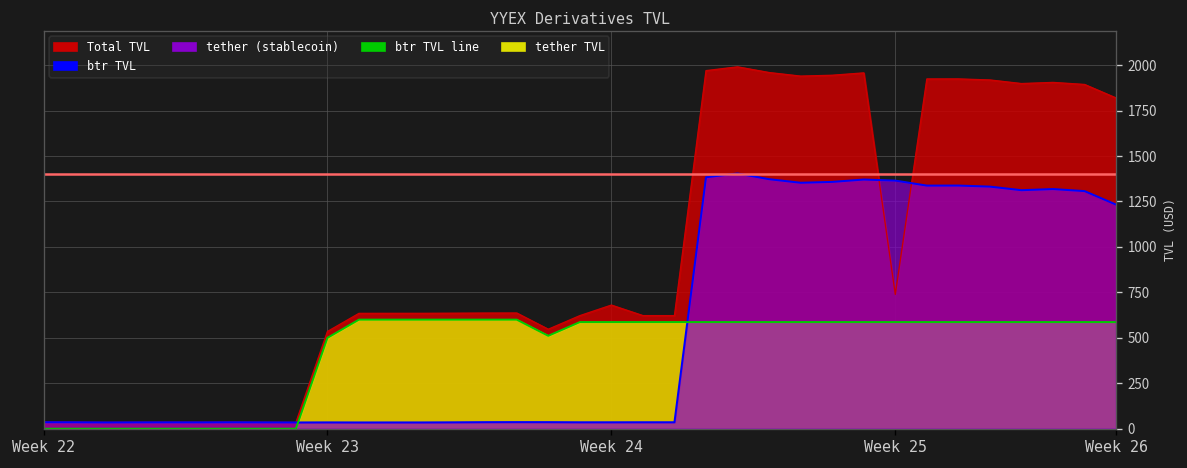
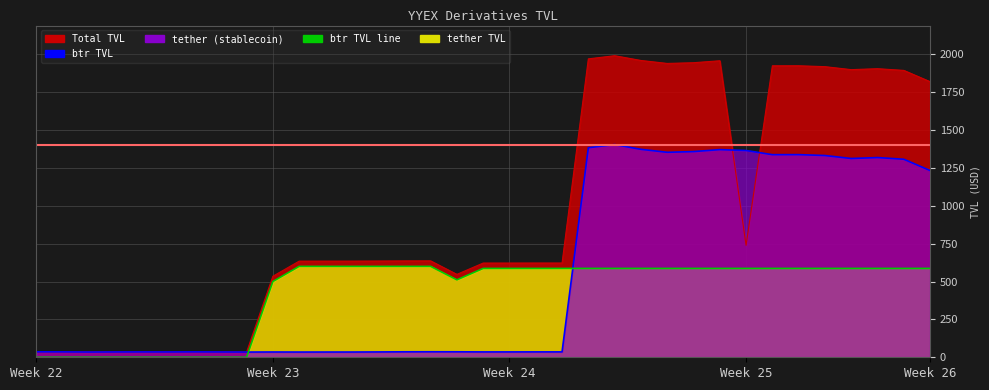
Total TVL, Week 24: 680 -> 620
